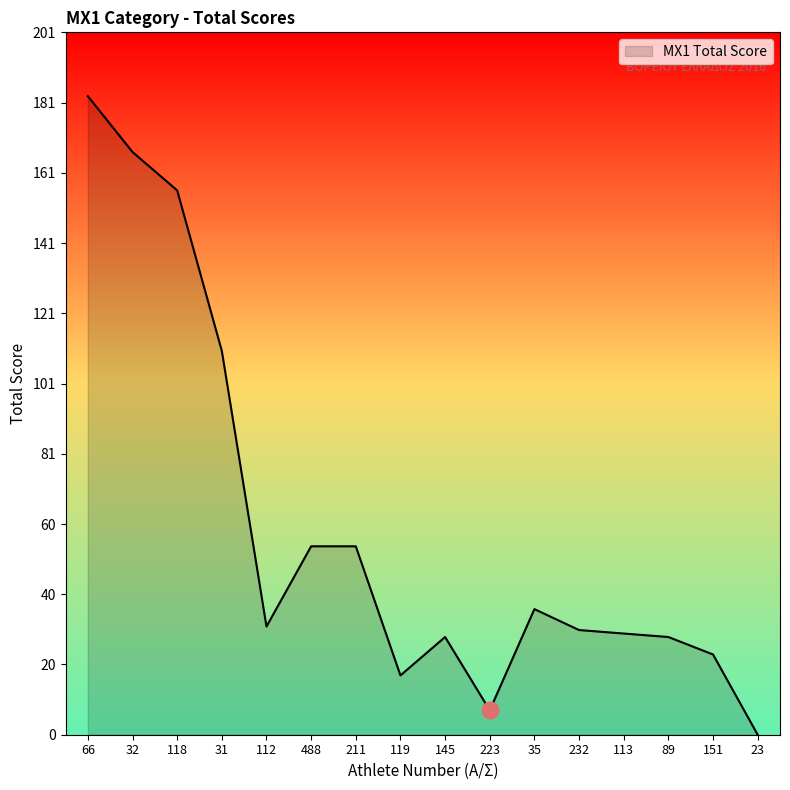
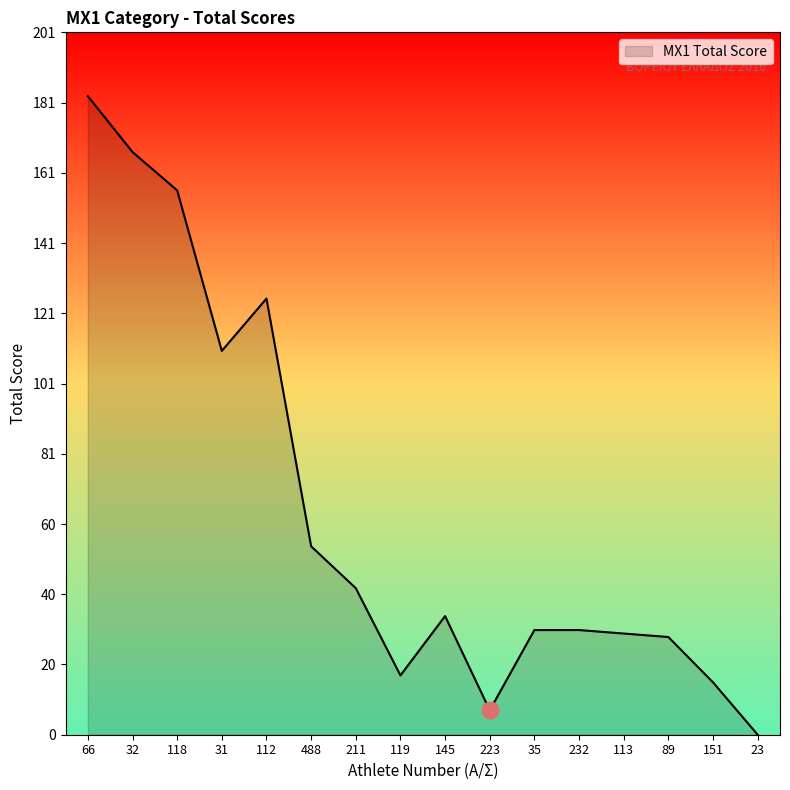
MX1 Total Score, 112: 31 -> 125
MX1 Total Score, 211: 54 -> 42
MX1 Total Score, 145: 28 -> 34
MX1 Total Score, 35: 36 -> 30
MX1 Total Score, 151: 23 -> 15
